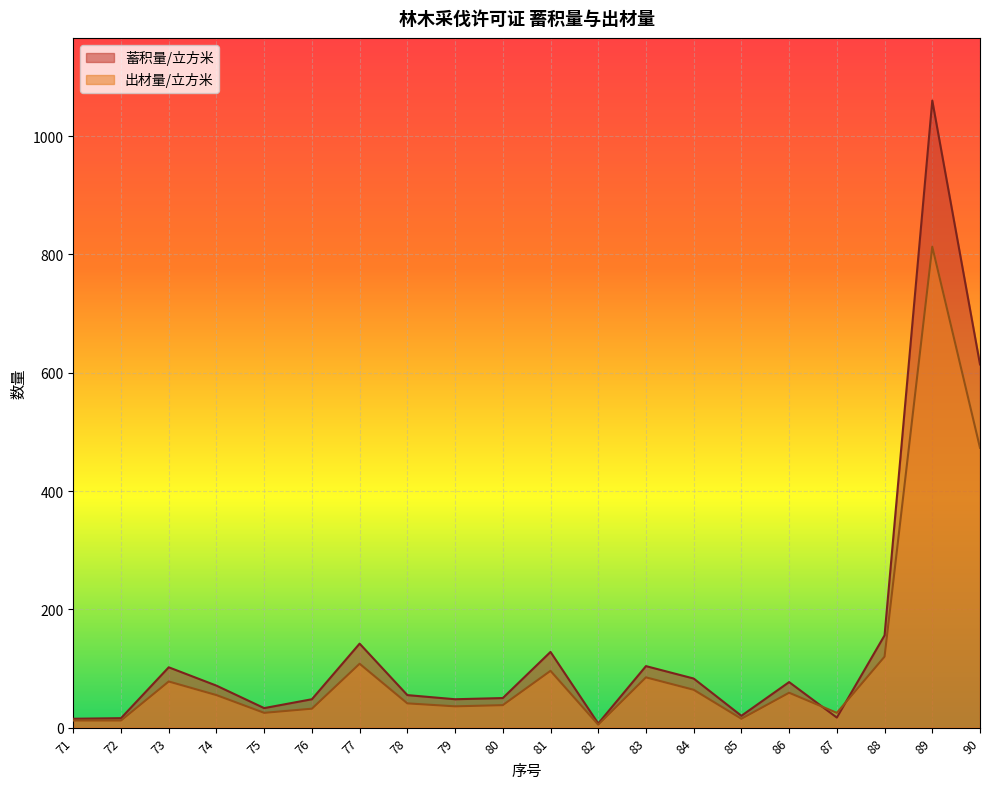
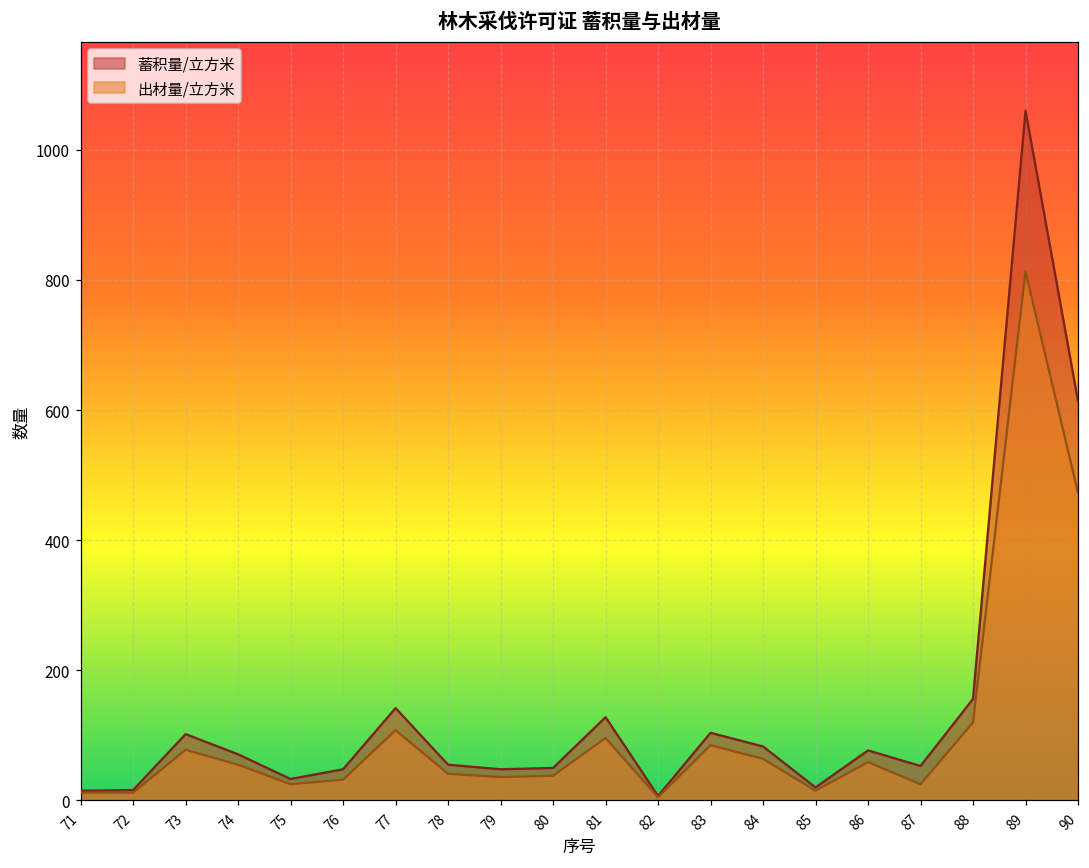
蓄积量/立方米, 87: 20 -> 50
